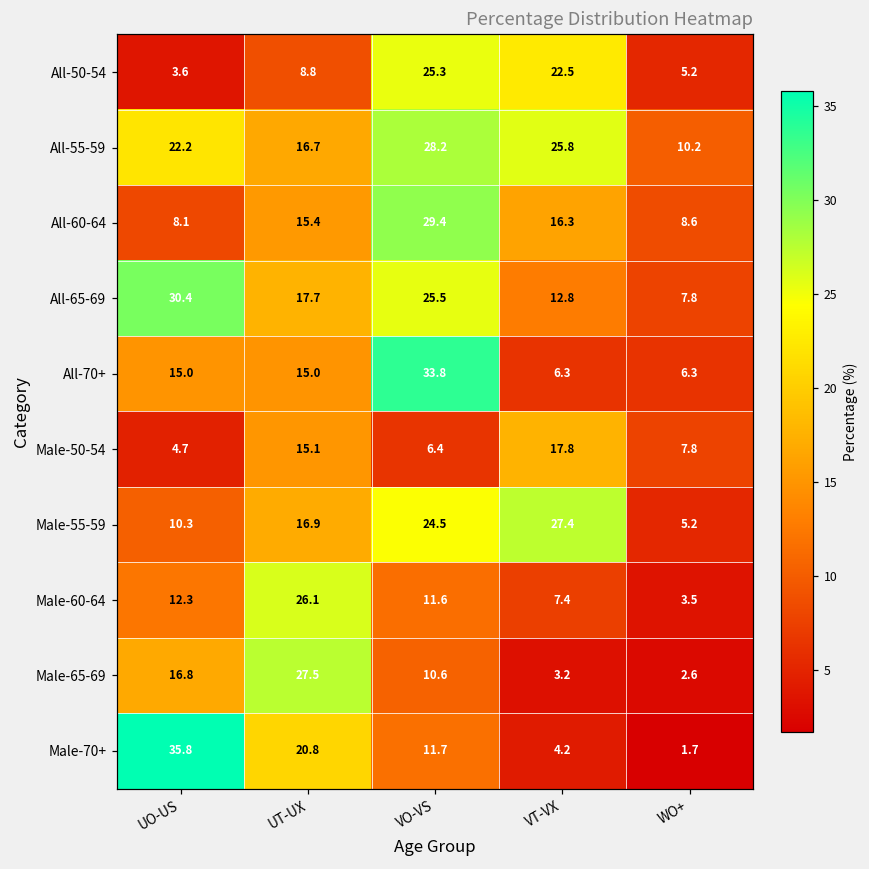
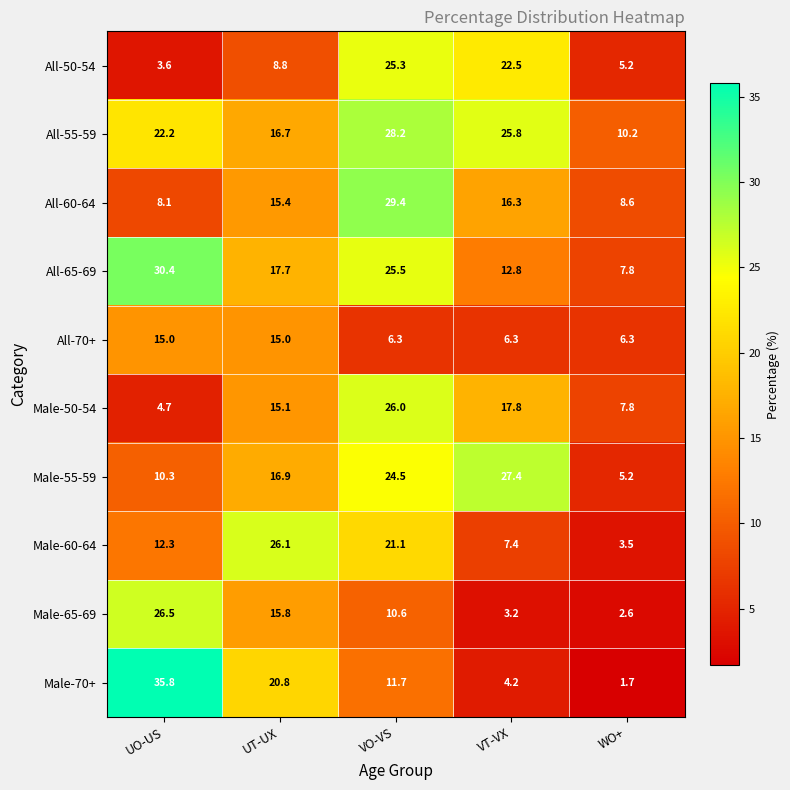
All-70+, VO-VS: 33.8 -> 6.3
Male-50-54, VO-VS: 6.4 -> 26.0
Male-60-64, VO-VS: 11.6 -> 21.1
Male-65-69, UO-US: 16.8 -> 26.5
Male-65-69, UT-UX: 27.5 -> 15.8
